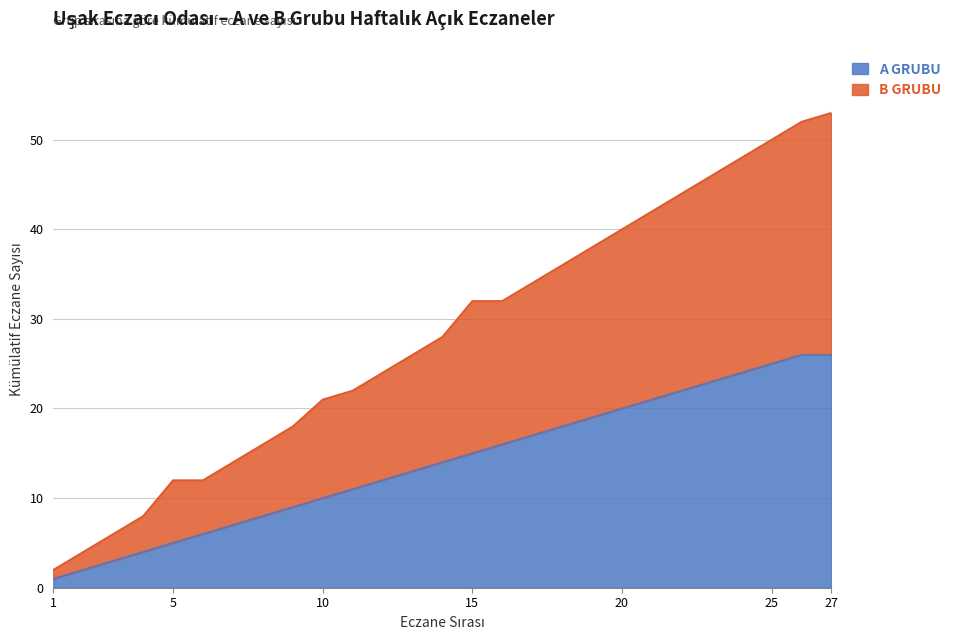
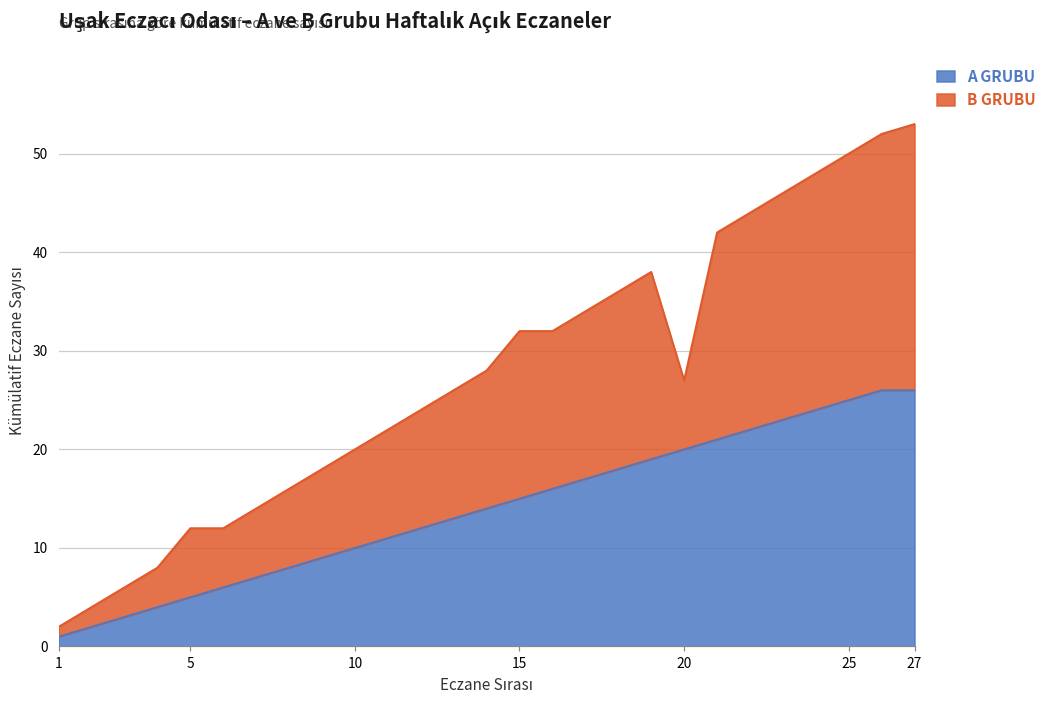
B GRUBU, 10: 11 -> 10
B GRUBU, 20: 20 -> 7
